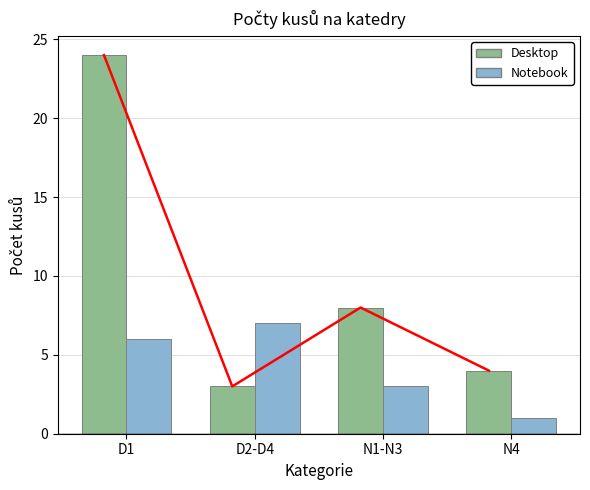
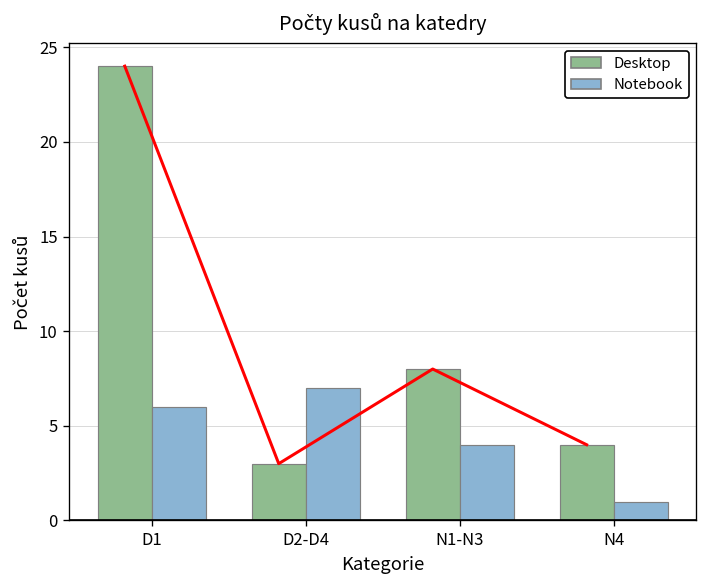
Notebook, N1-N3: 3 -> 4
